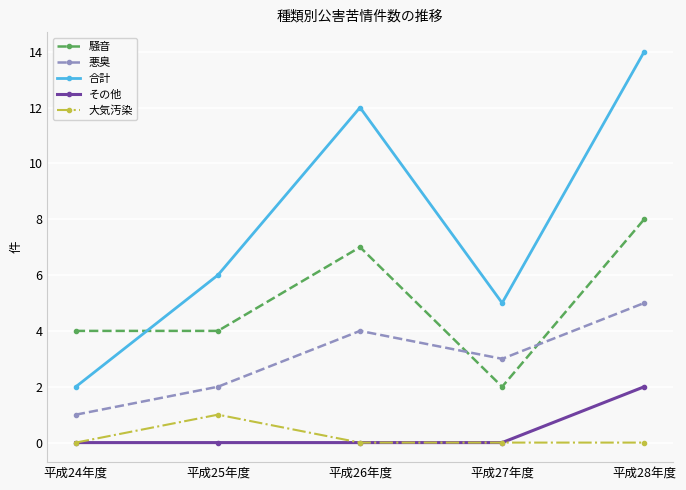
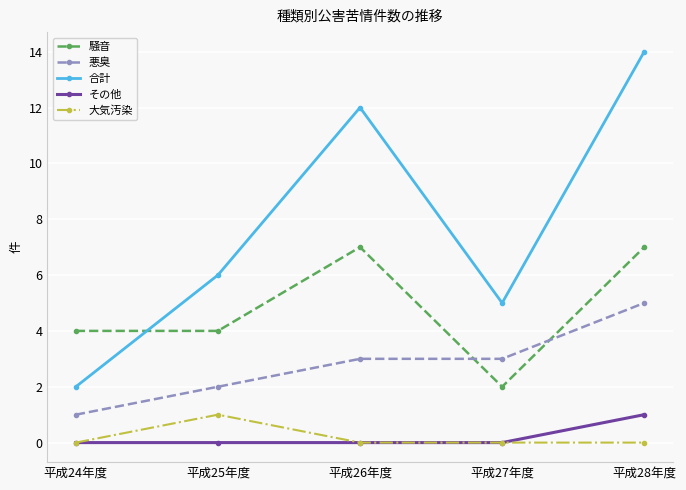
悪臭, 平成26年度: 4 -> 3
騒音, 平成28年度: 8 -> 7
その他, 平成28年度: 2 -> 1
